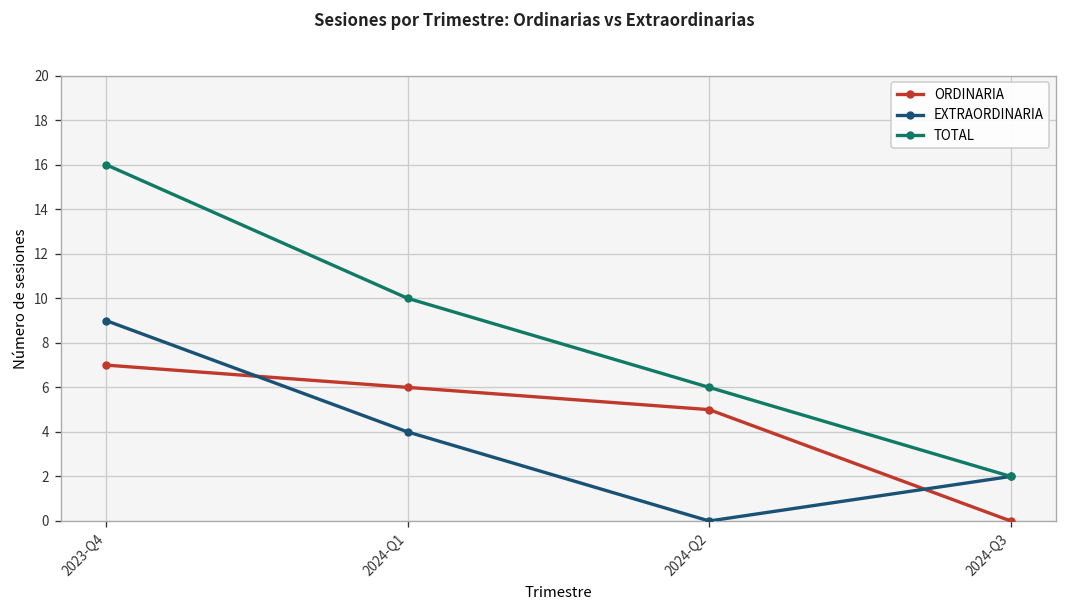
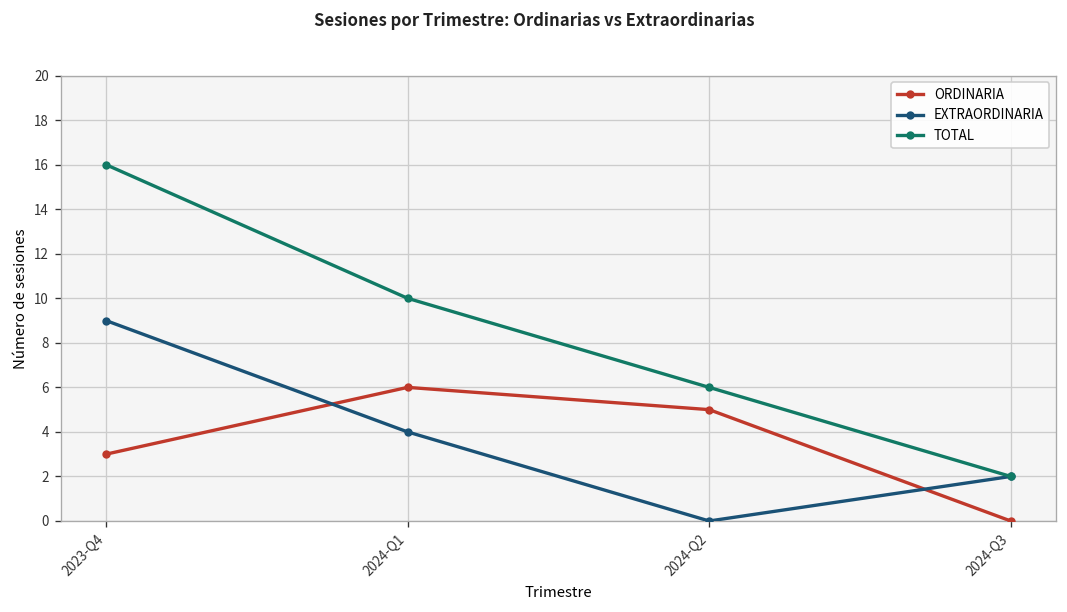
ORDINARIA, 2023-Q4: 7 -> 3
